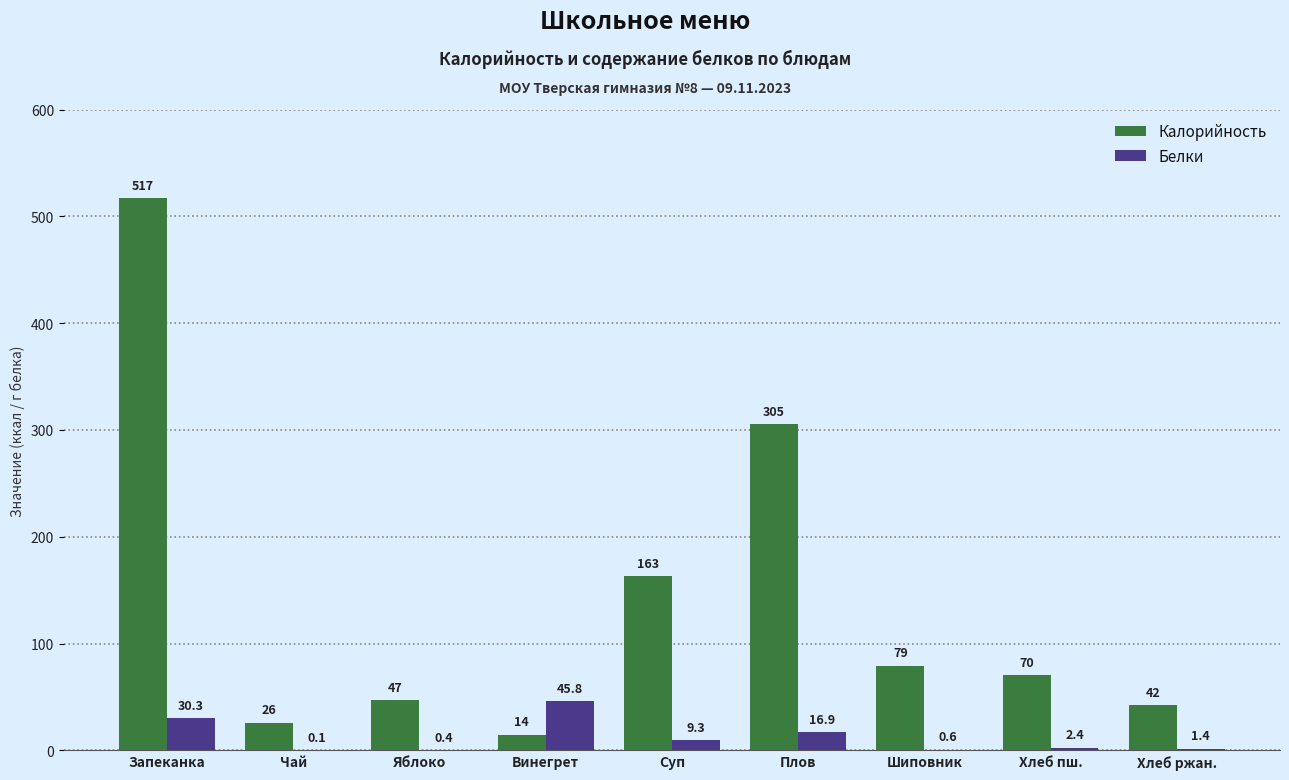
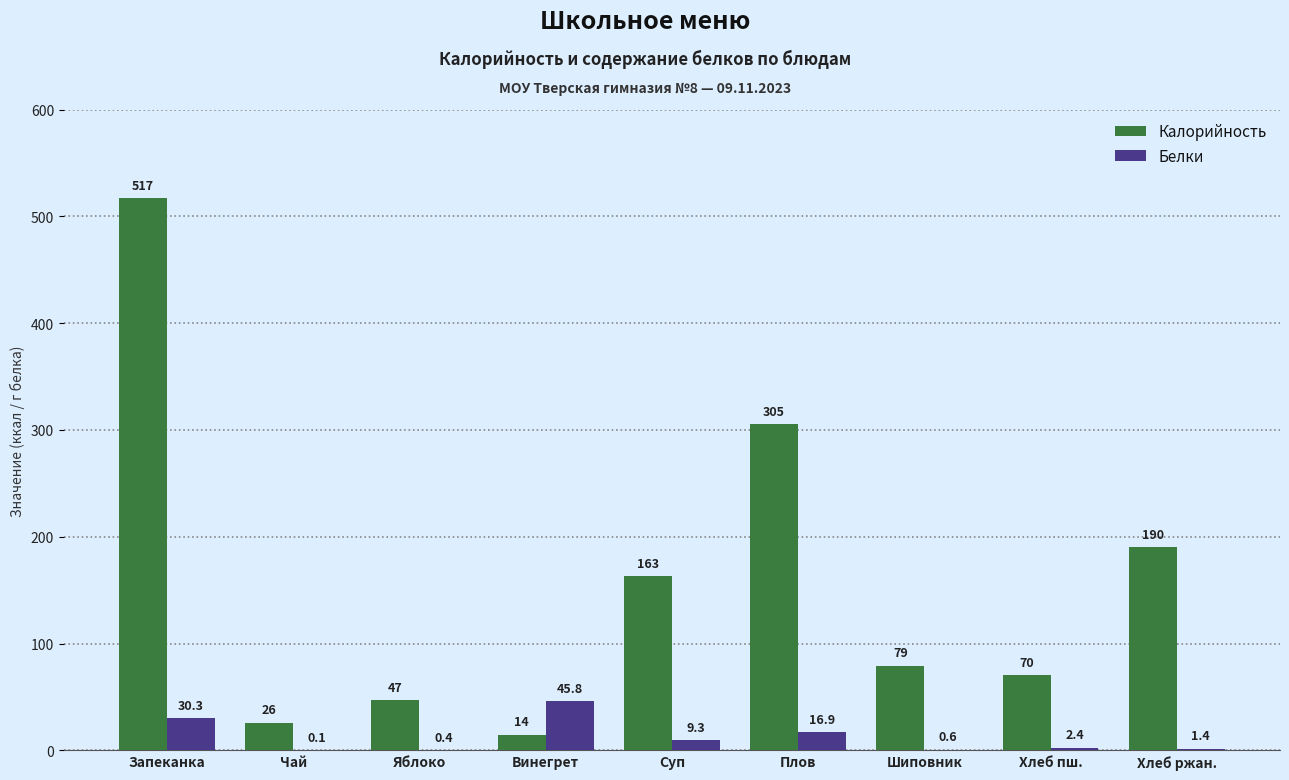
Калорийность, Хлеб ржан.: 42 -> 190
